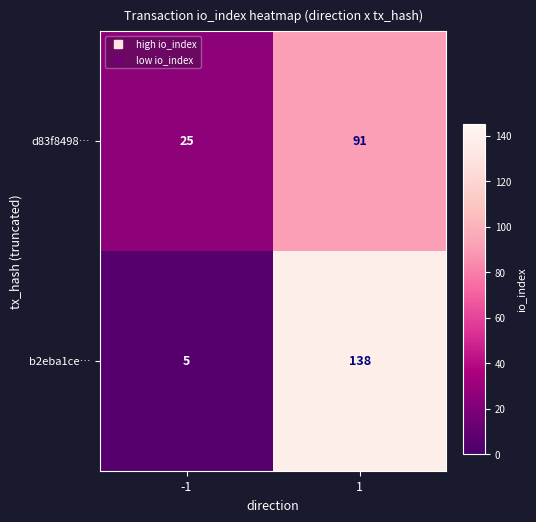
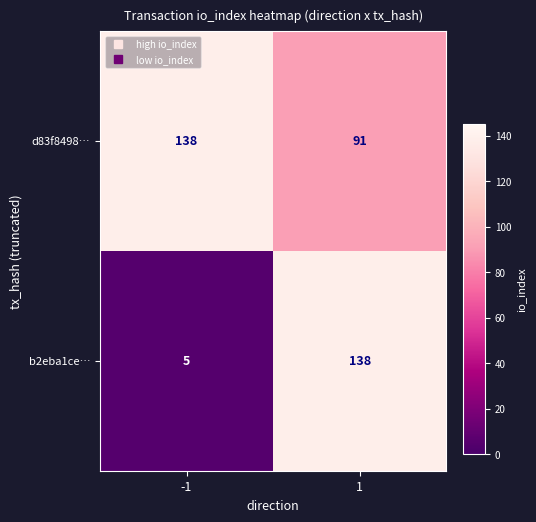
d83f8498…, -1: 25 -> 138
